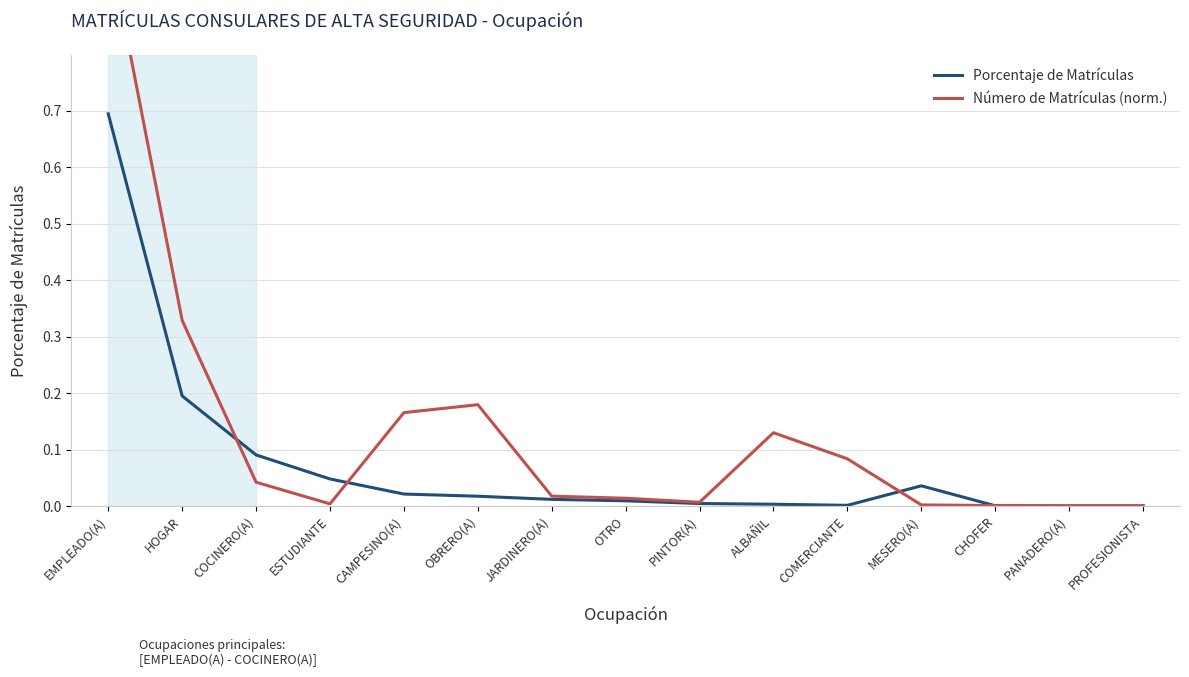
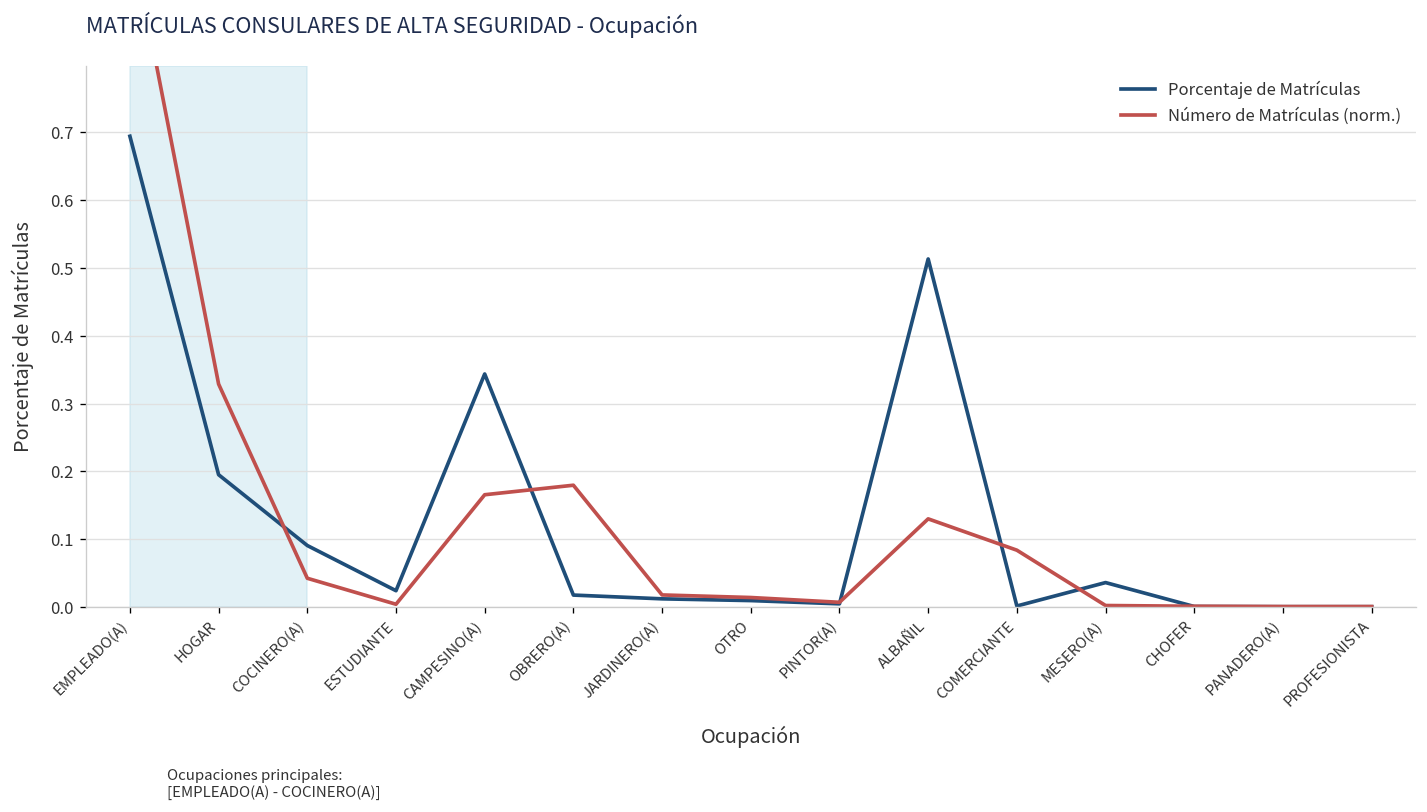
Porcentaje de Matrículas, ESTUDIANTE: 0.05 -> 0.02
Porcentaje de Matrículas, CAMPESINO(A): 0.02 -> 0.34
Porcentaje de Matrículas, ALBAÑIL: 0.00 -> 0.51
